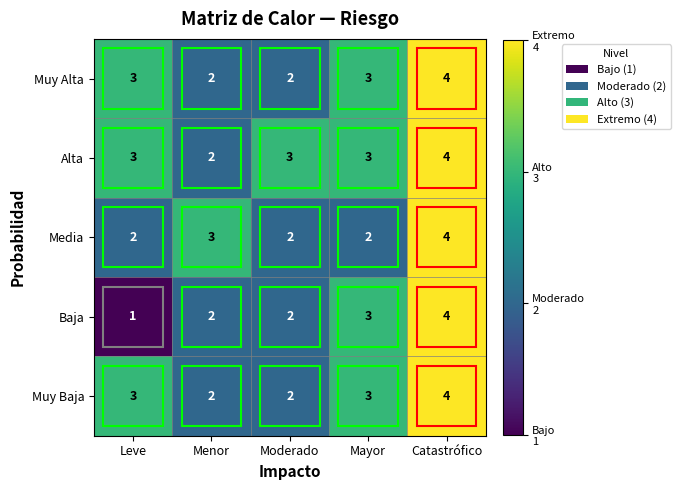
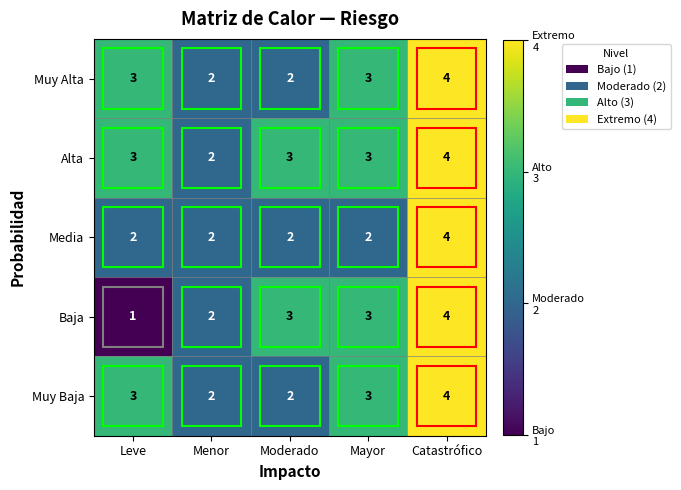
Media, Menor: 3 -> 2
Baja, Moderado: 2 -> 3
